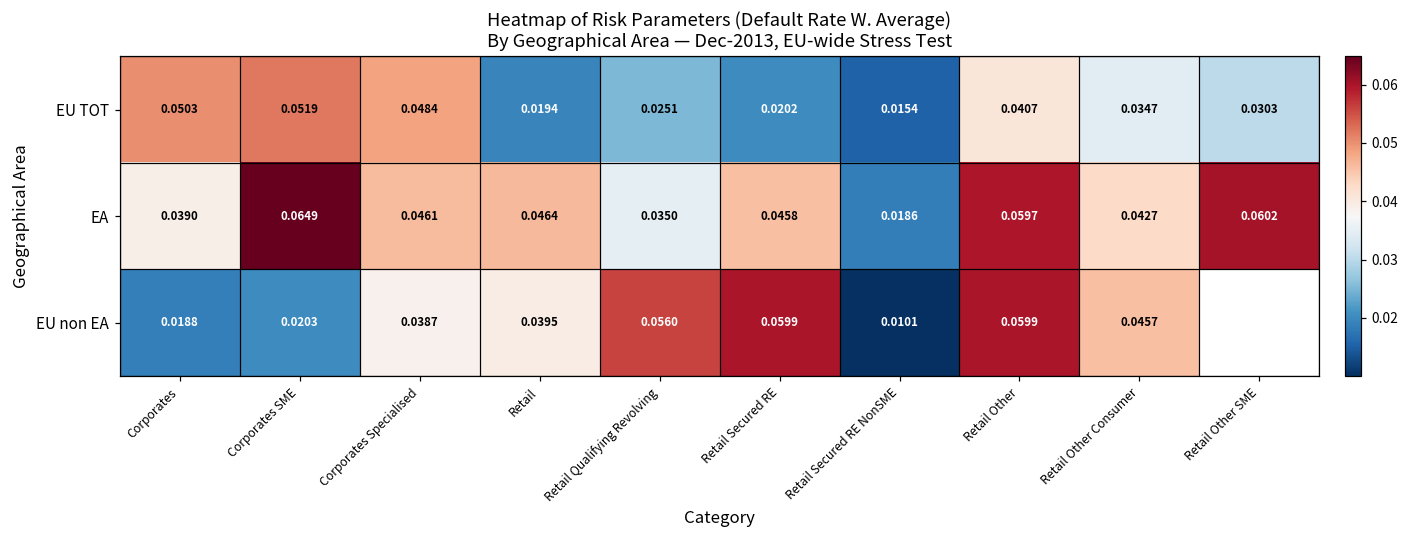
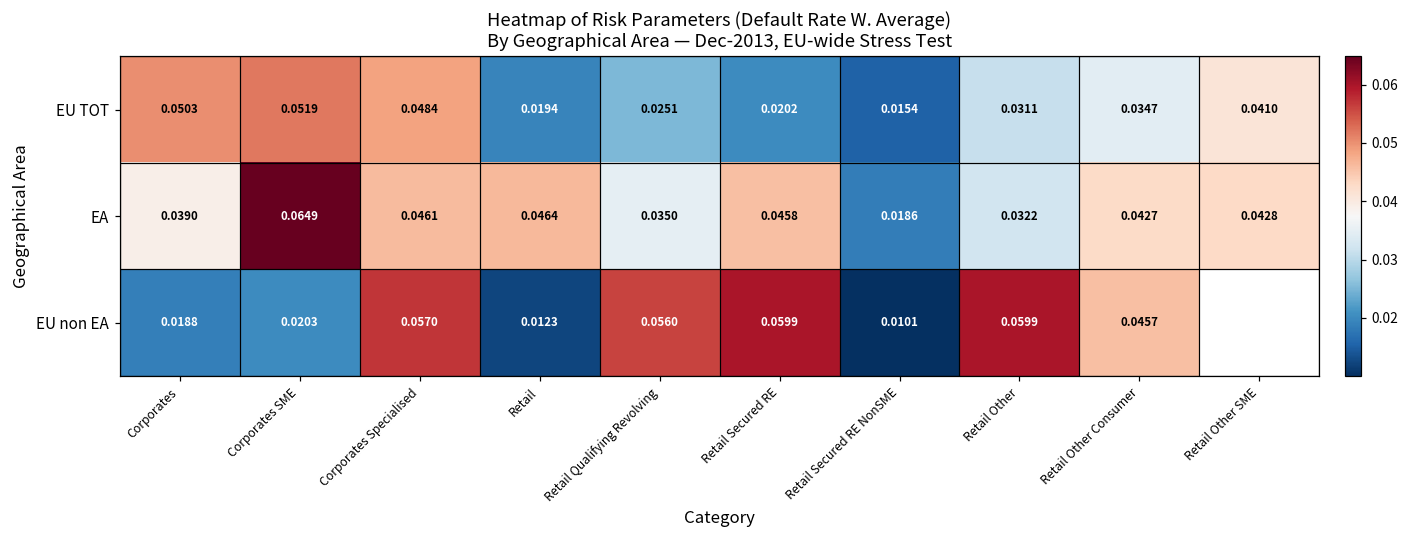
EU TOT, Retail Other: 0.0407 -> 0.0311
EU TOT, Retail Other SME: 0.0303 -> 0.0410
EA, Retail Other: 0.0597 -> 0.0322
EA, Retail Other SME: 0.0602 -> 0.0428
EU non EA, Corporates Specialised: 0.0387 -> 0.0570
EU non EA, Retail: 0.0395 -> 0.0123
